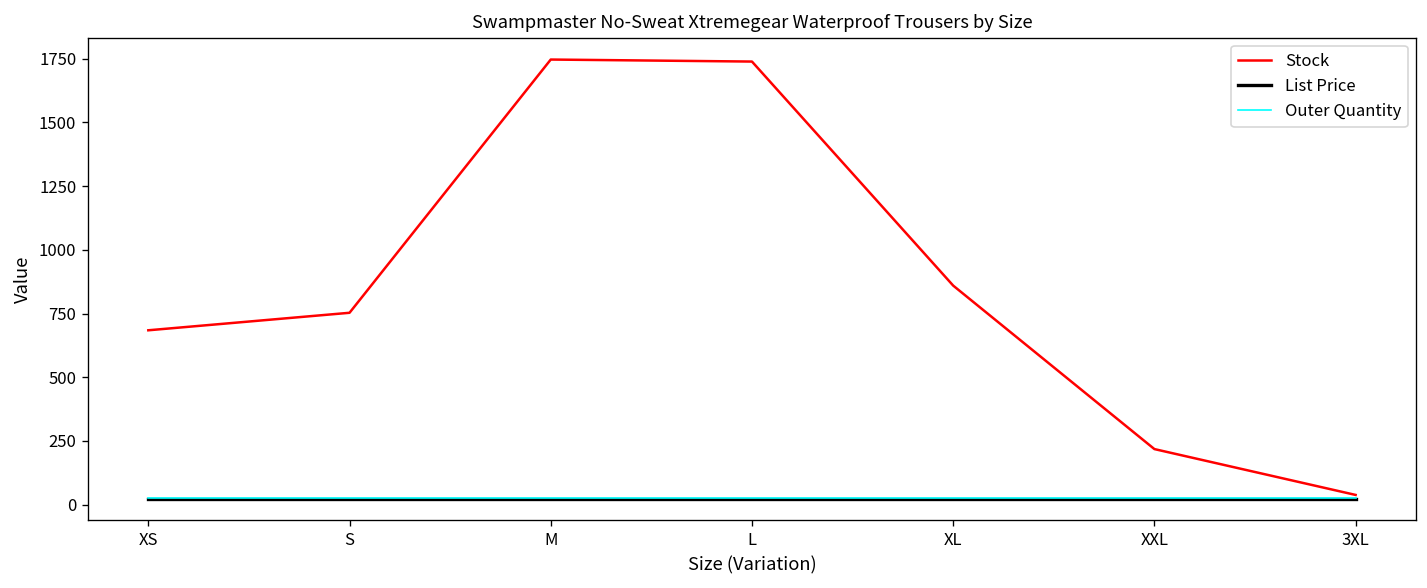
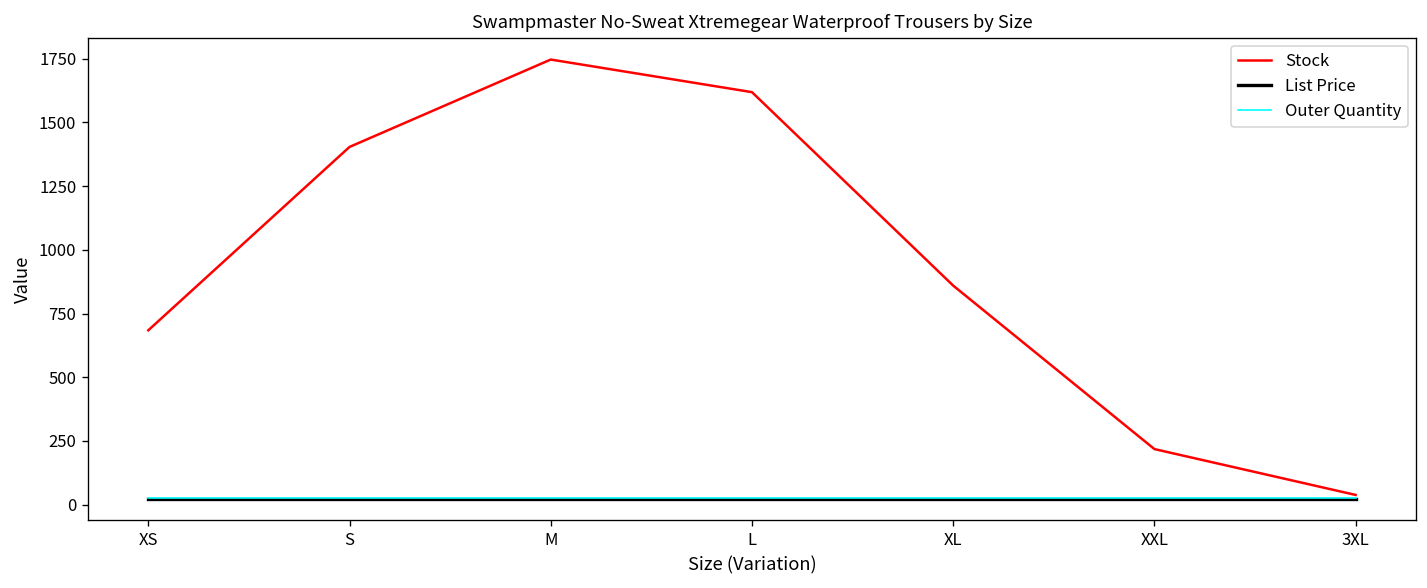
Stock, S: 750 -> 1400
Stock, L: 1740 -> 1620
